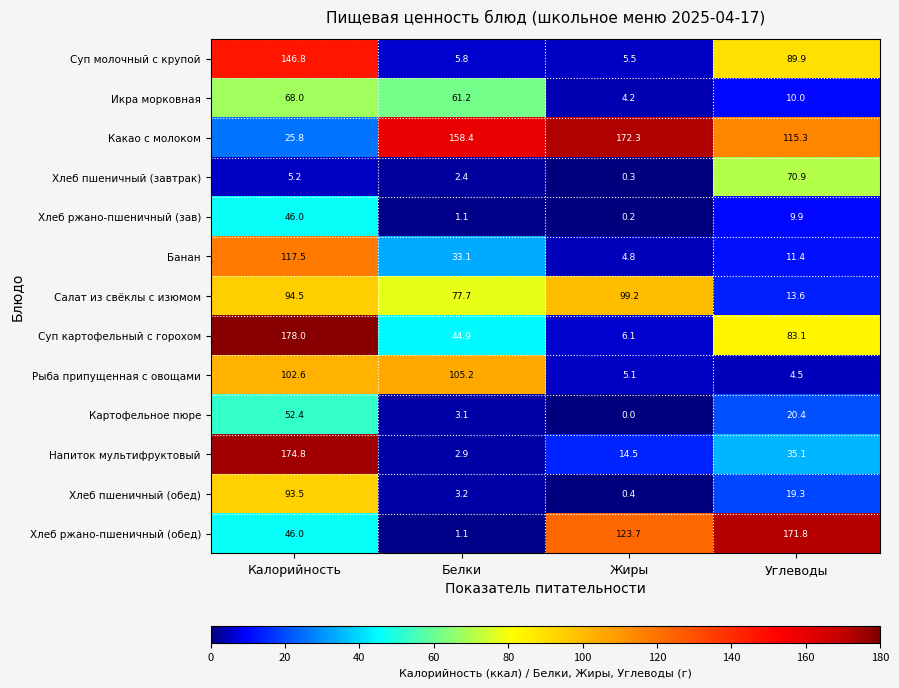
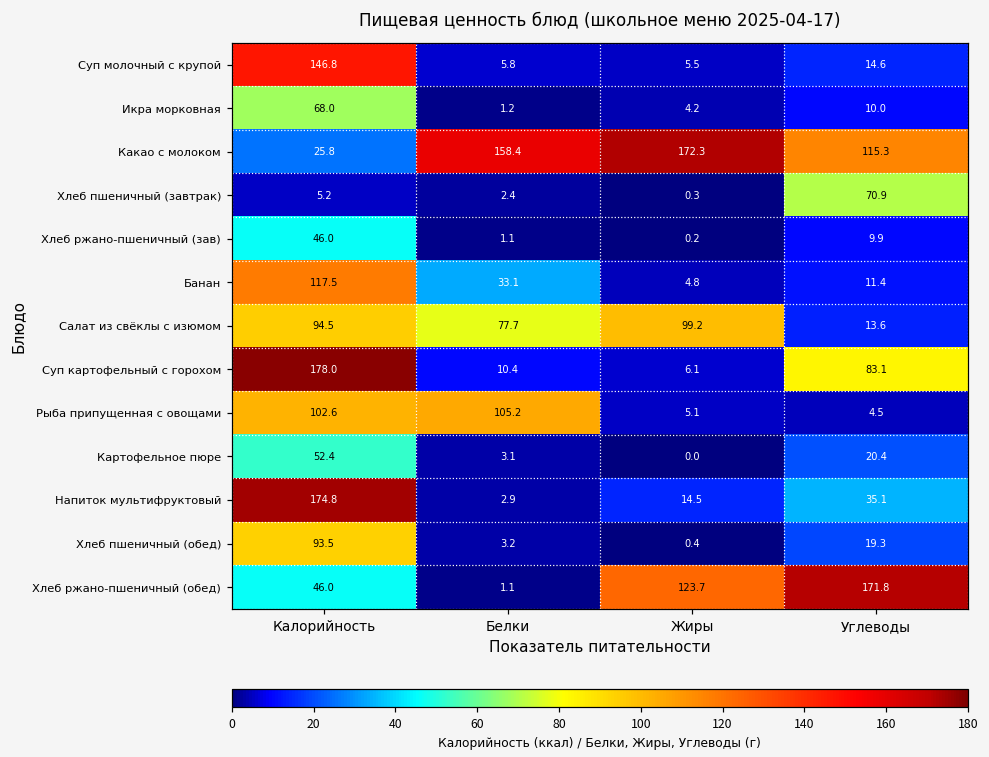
Суп молочный с крупой, Углеводы: 89.9 -> 14.6
Икра морковная, Белки: 61.2 -> 1.2
Суп картофельный с горохом, Белки: 44.9 -> 10.4
